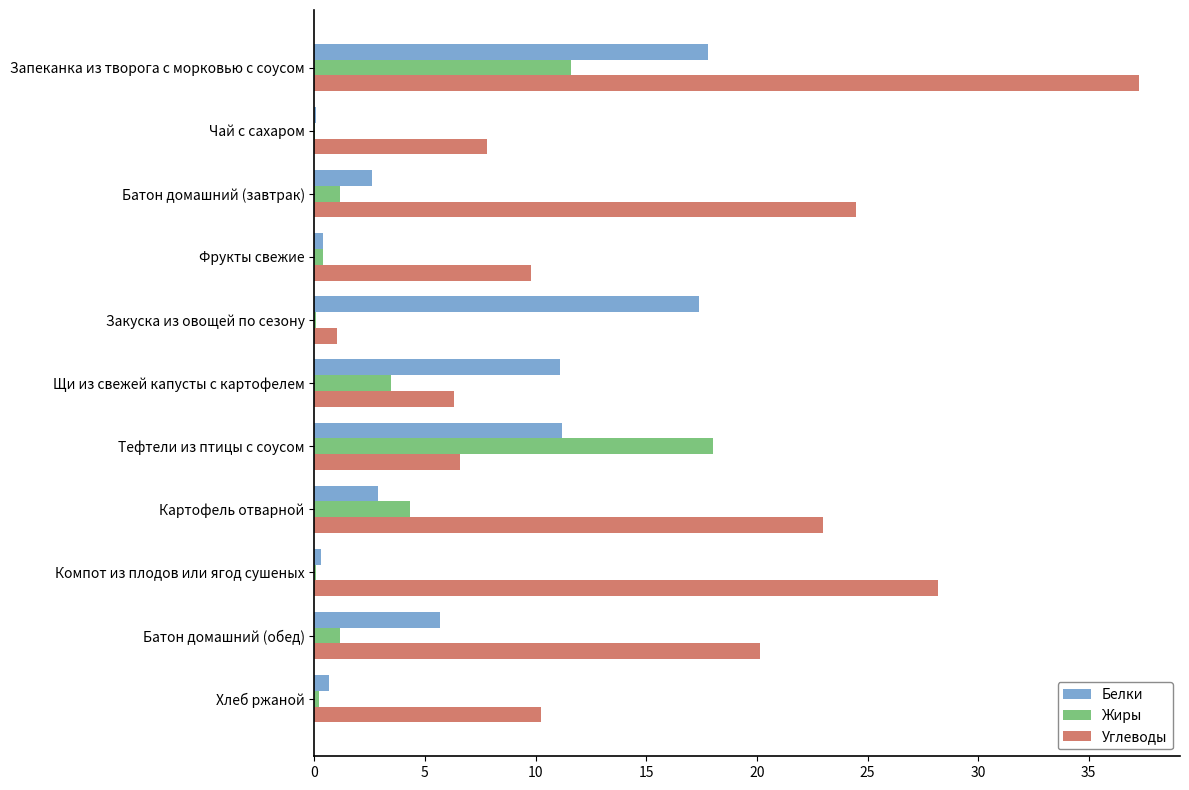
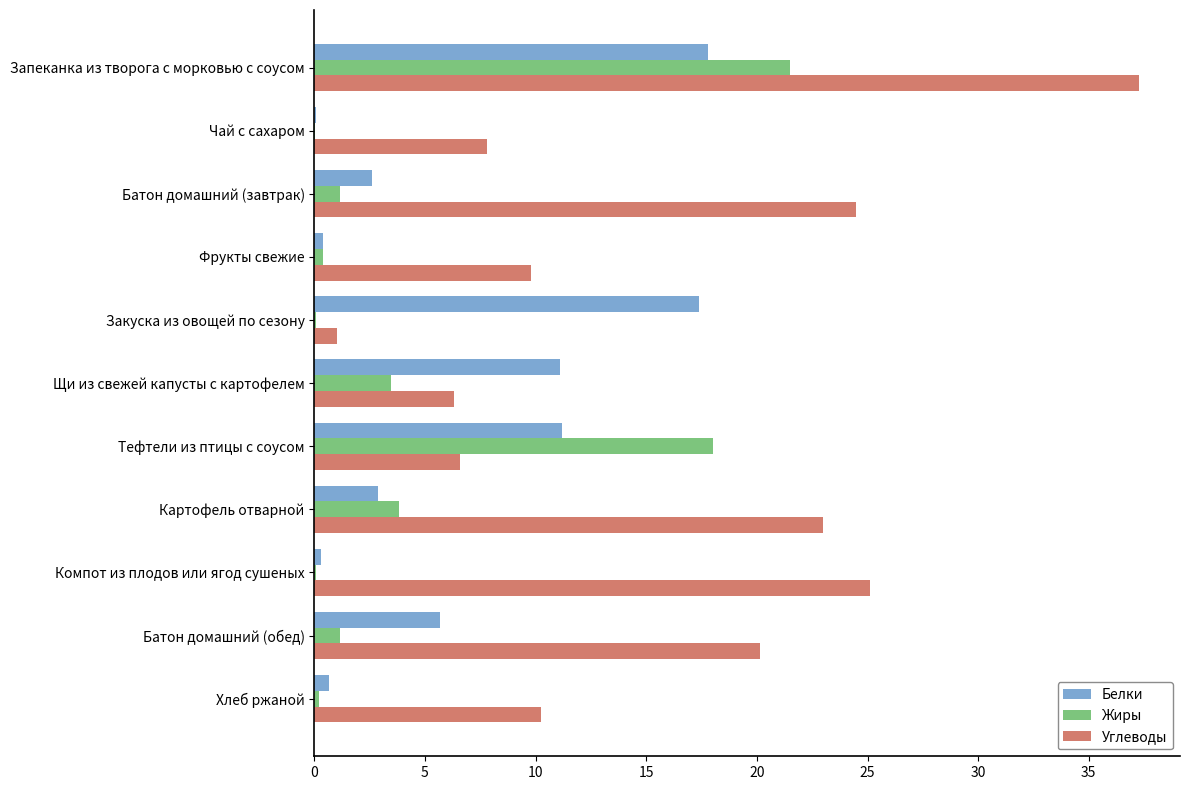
Жиры, Запеканка из творога с морковью с соусом: 11.6 -> 21.5
Жиры, Картофель отварной: 4.3 -> 3.8
Углеводы, Компот из плодов или ягод сушеных: 28.2 -> 25.1
